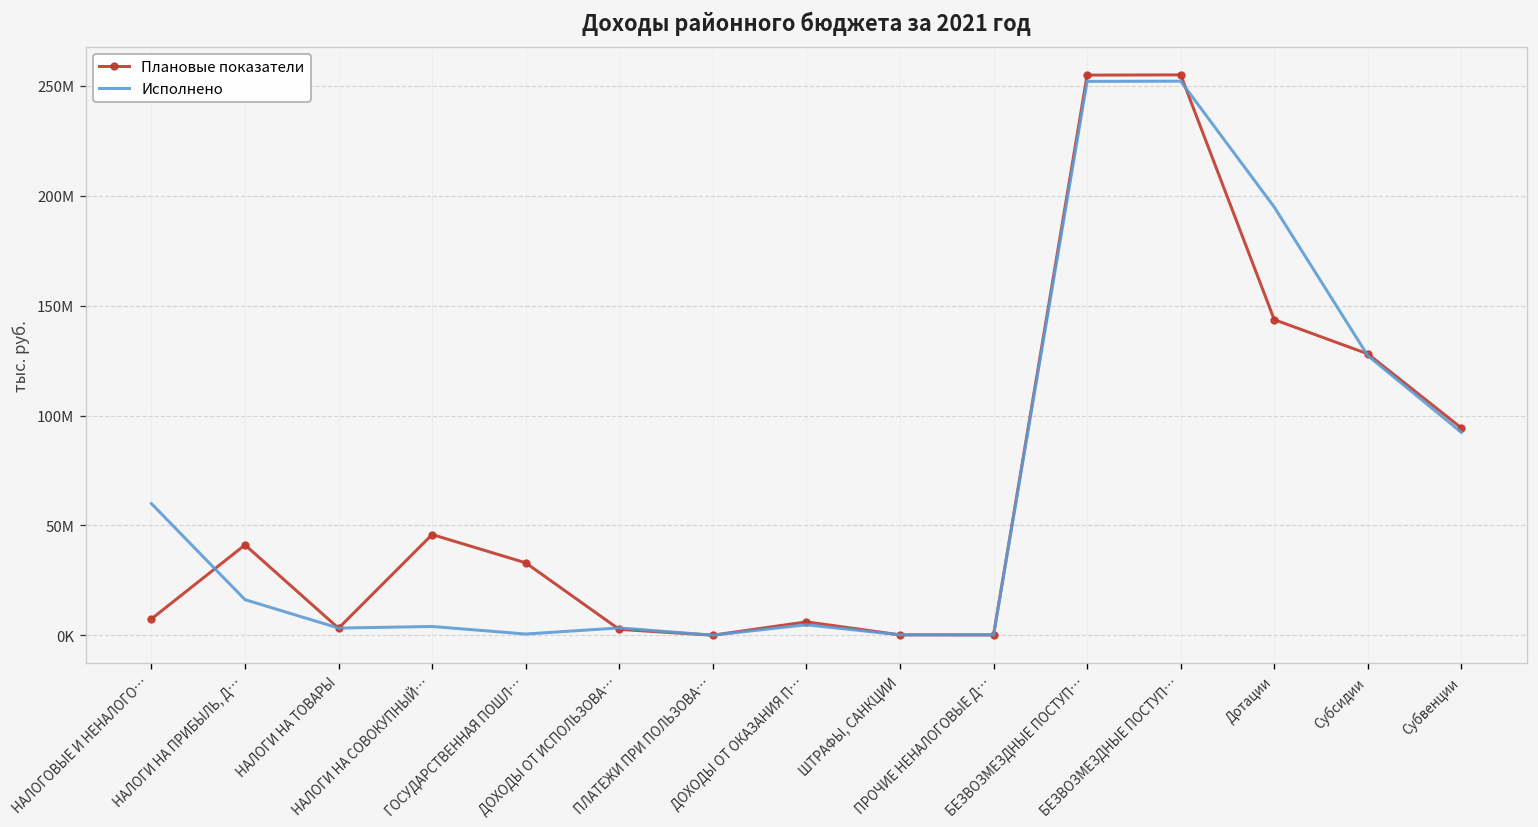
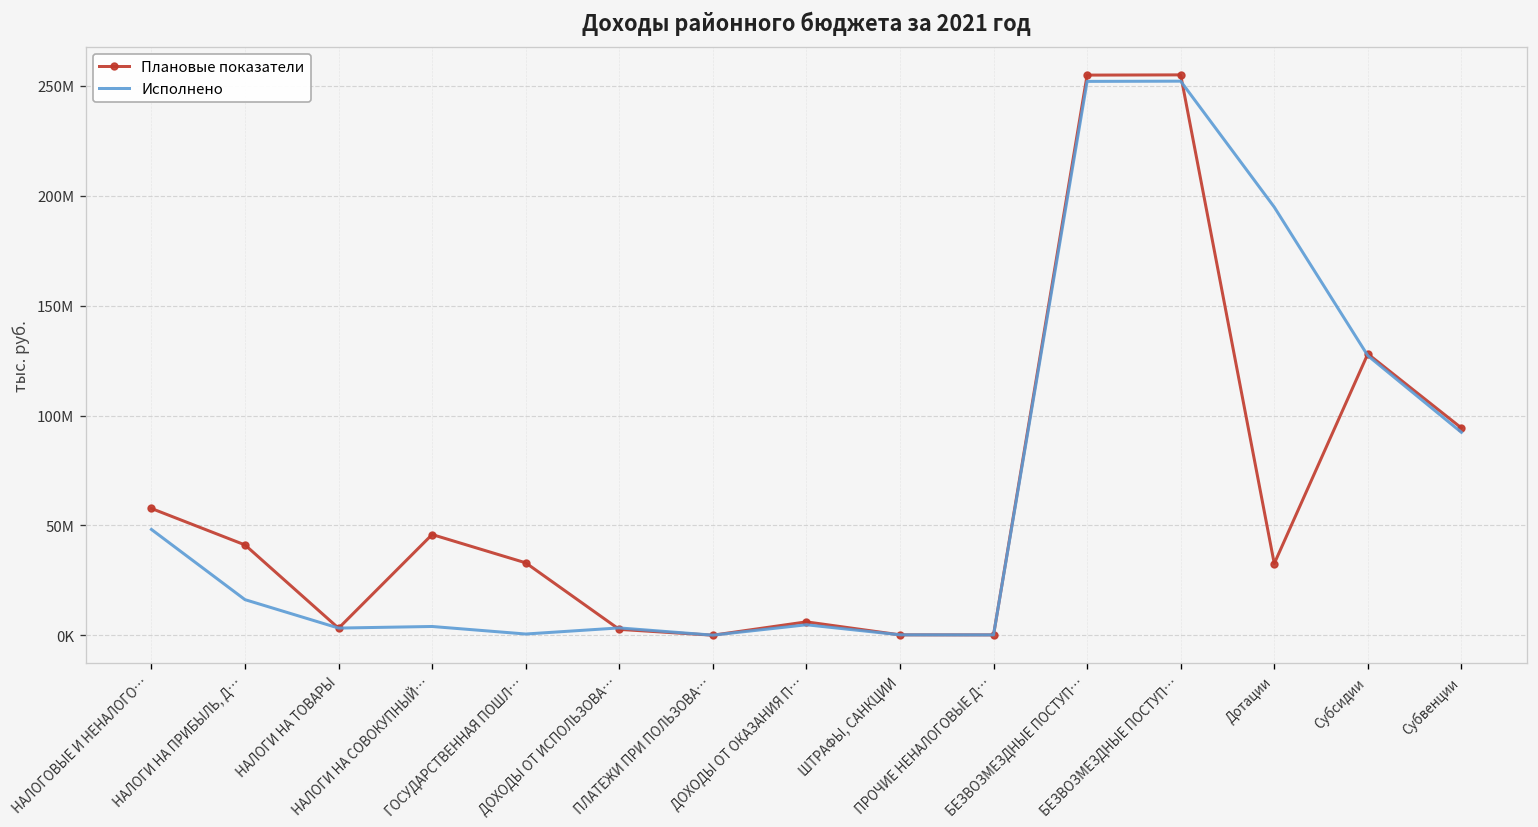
Плановые показатели, НАЛОГОВЫЕ И НЕНАЛОГО…: 7000000 -> 58000000
Исполнено, НАЛОГОВЫЕ И НЕНАЛОГО…: 60000000 -> 48000000
Плановые показатели, Дотации: 144000000 -> 33000000
